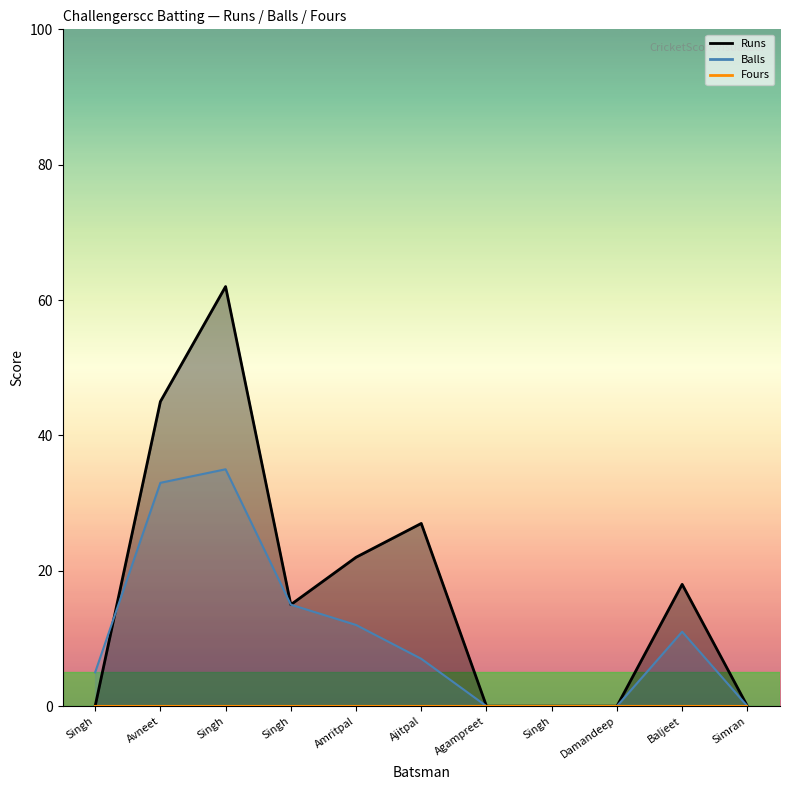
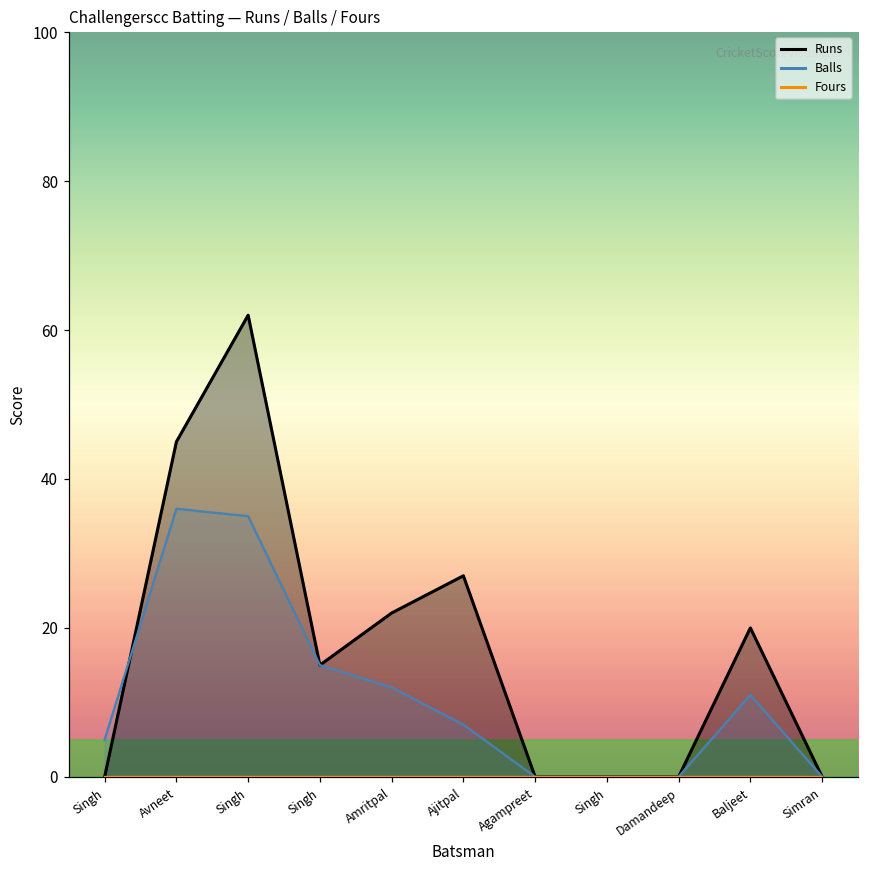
Balls, Avneet: 33 -> 36
Runs, Baljeet: 18 -> 20
